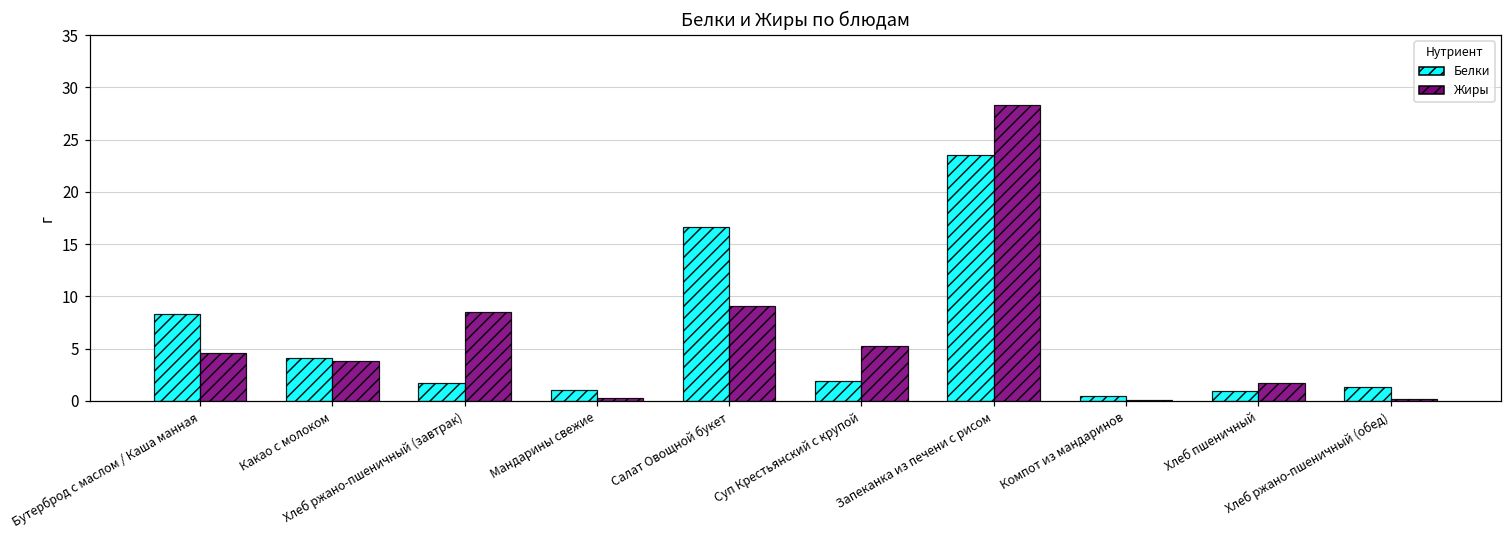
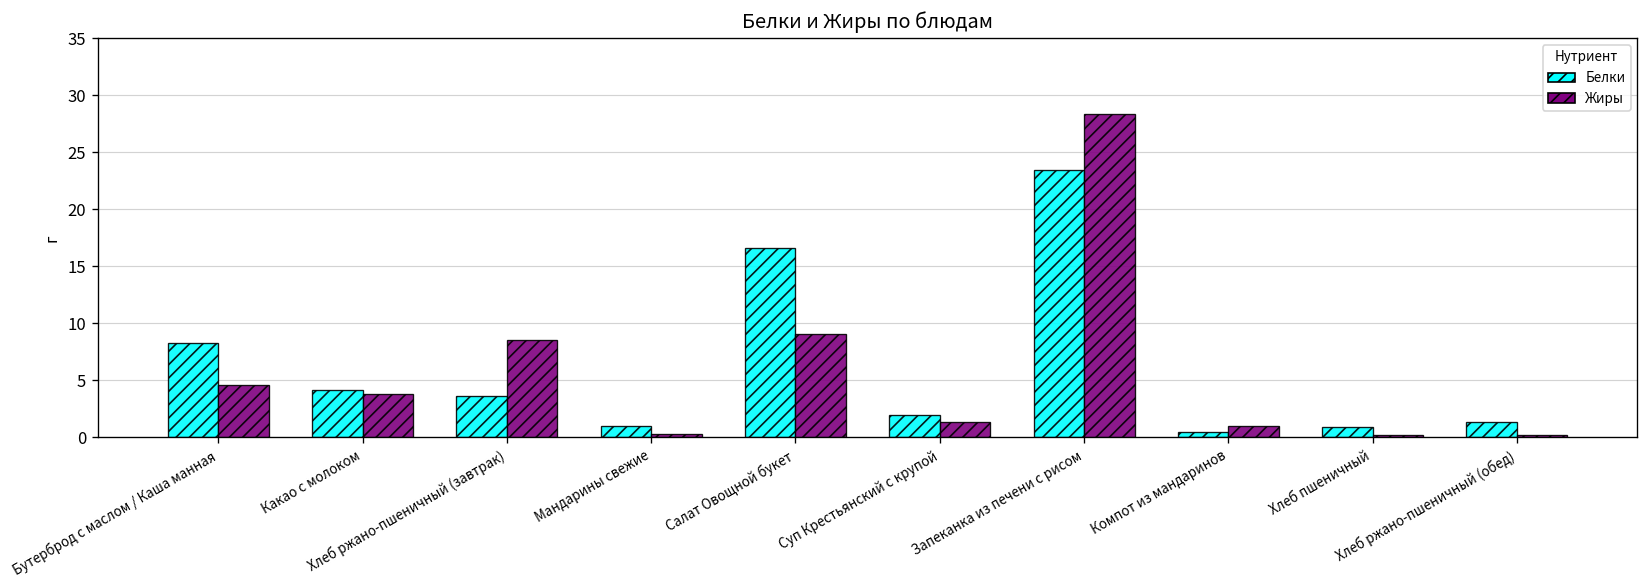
Белки, Хлеб ржано-пшеничный (завтрак): 2 -> 4
Жиры, Суп Крестьянский с крупой: 5 -> 1
Жиры, Компот из мандаринов: 0 -> 1
Жиры, Хлеб пшеничный: 2 -> 0
